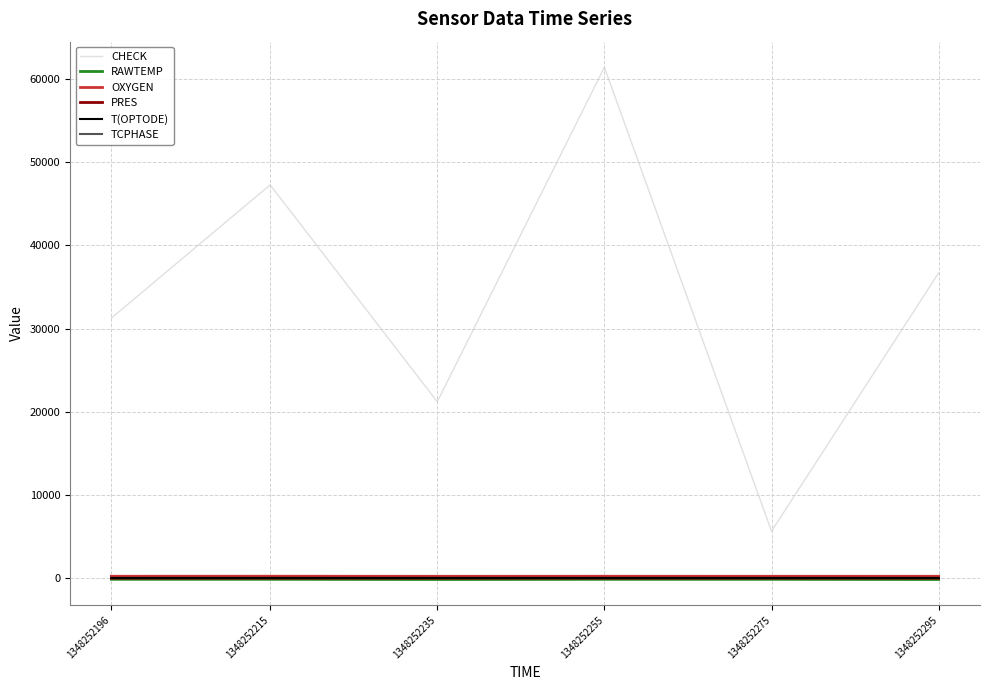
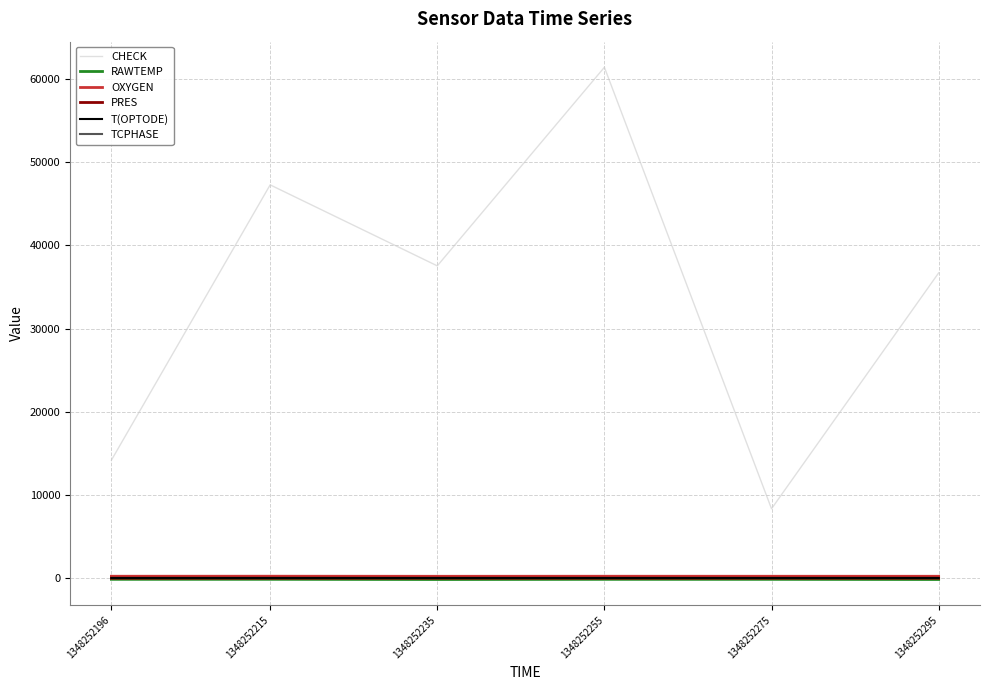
CHECK, 1348252196: 31000 -> 14000
CHECK, 1348252235: 21000 -> 38000
CHECK, 1348252275: 6000 -> 8000
